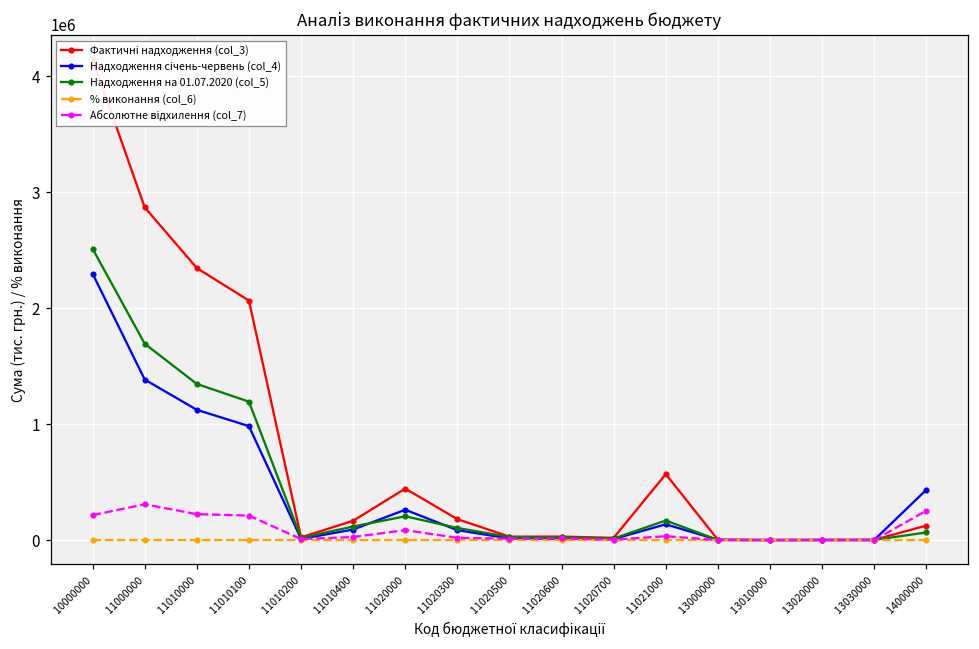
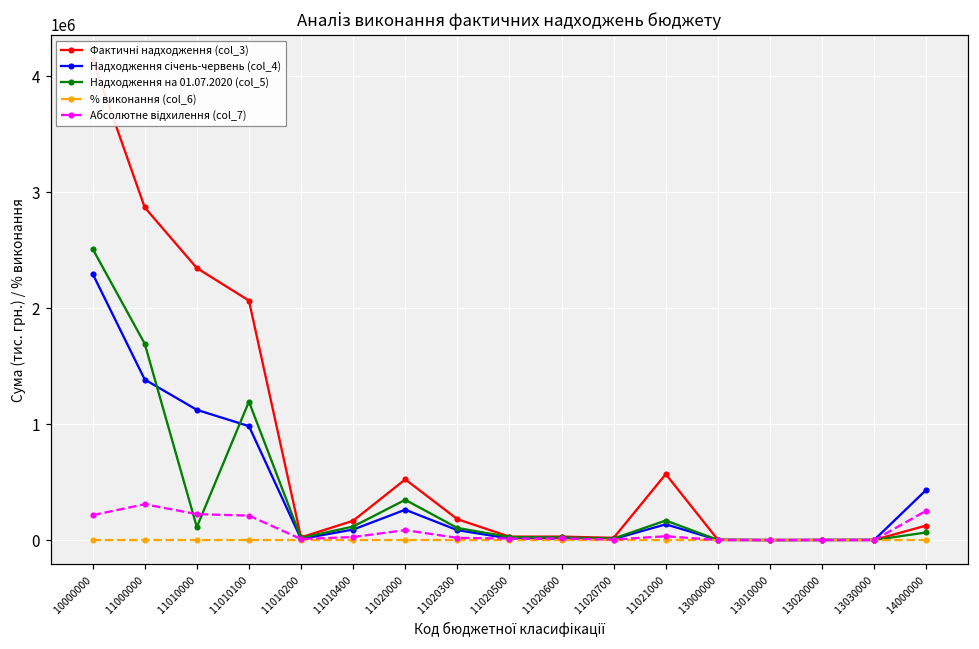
Надходження на 01.07.2020 (col_5), 11010000: 1350000 -> 110000
Фактичні надходження (col_3), 11020000: 440000 -> 520000
Надходження на 01.07.2020 (col_5), 11020000: 200000 -> 350000
